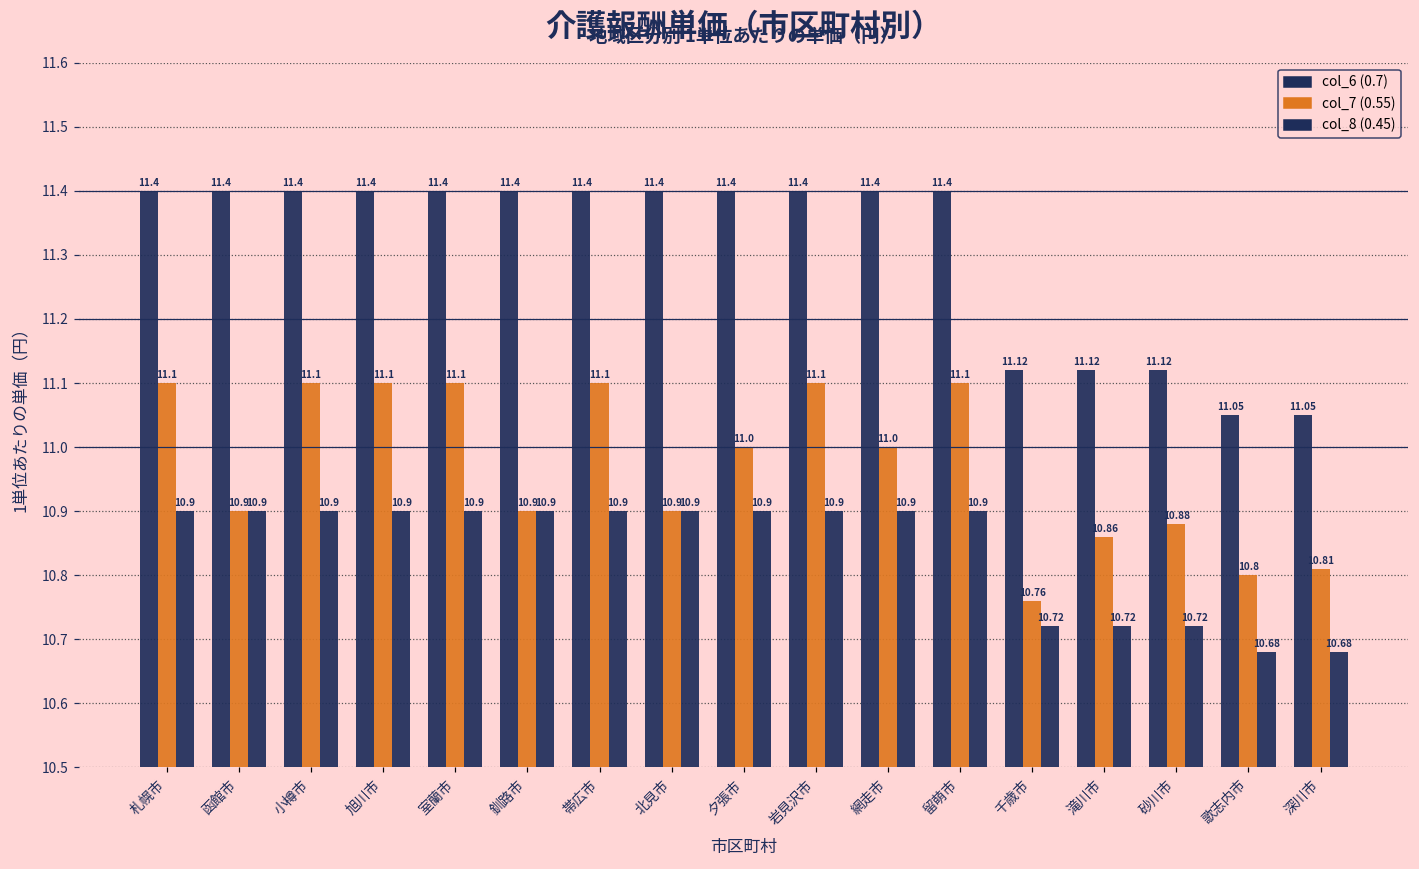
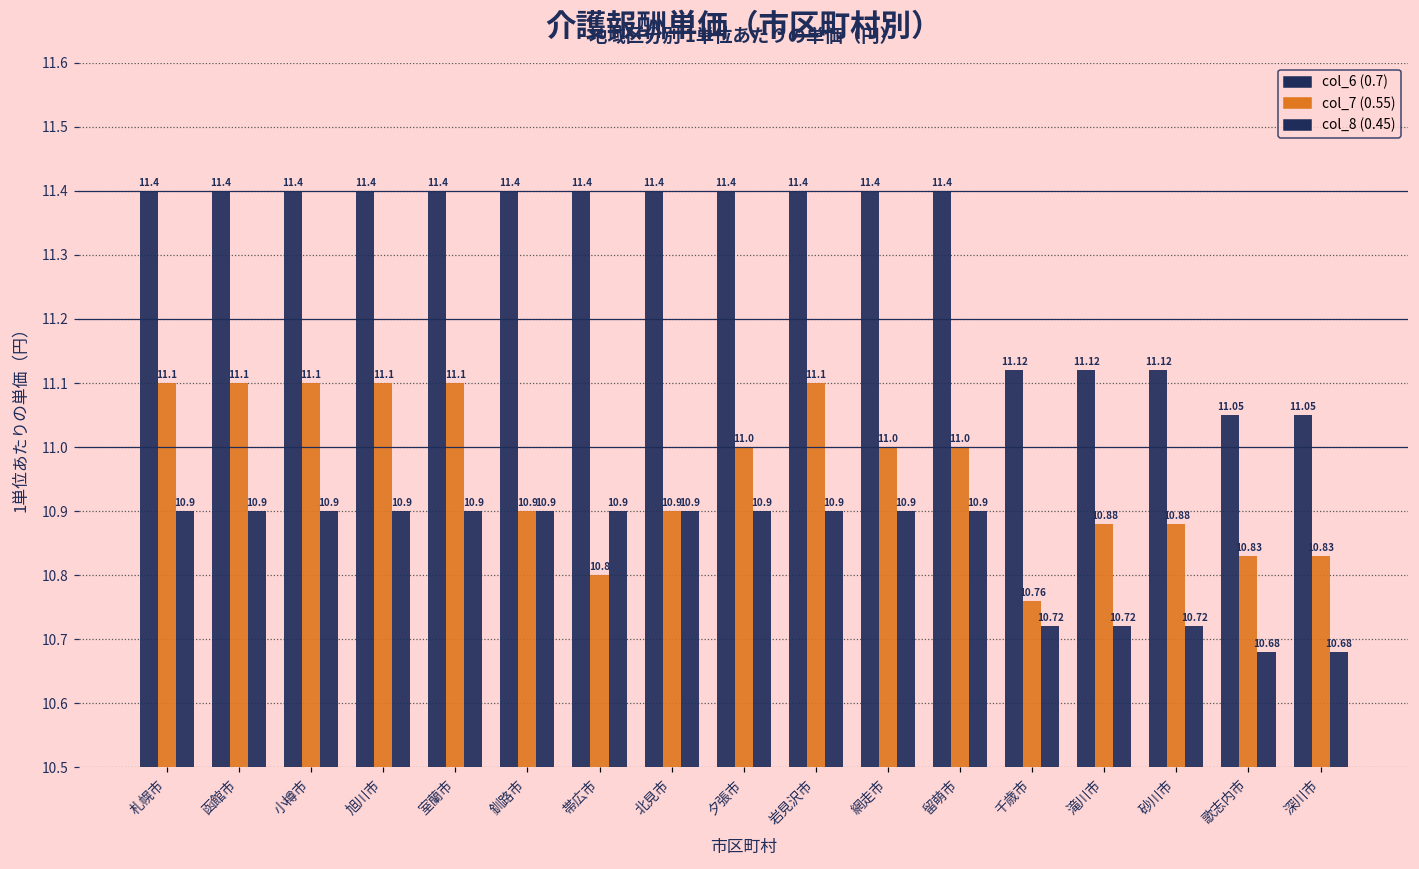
col_7 (0.55), 函館市: 10.9 -> 11.1
col_7 (0.55), 帯広市: 11.1 -> 10.8
col_7 (0.55), 留萌市: 11.1 -> 11.0
col_7 (0.55), 滝川市: 10.86 -> 10.88
col_7 (0.55), 歌志内市: 10.8 -> 10.83
col_7 (0.55), 深川市: 10.81 -> 10.83
